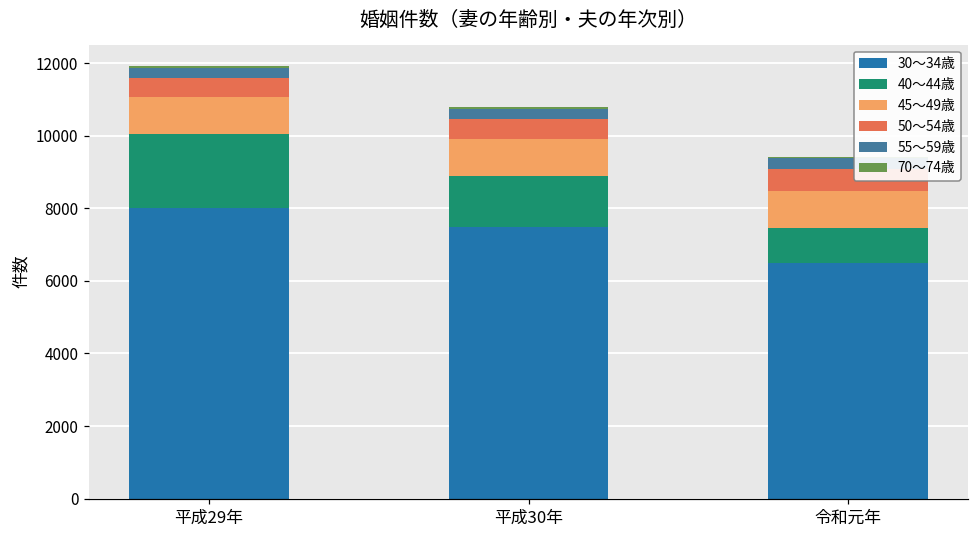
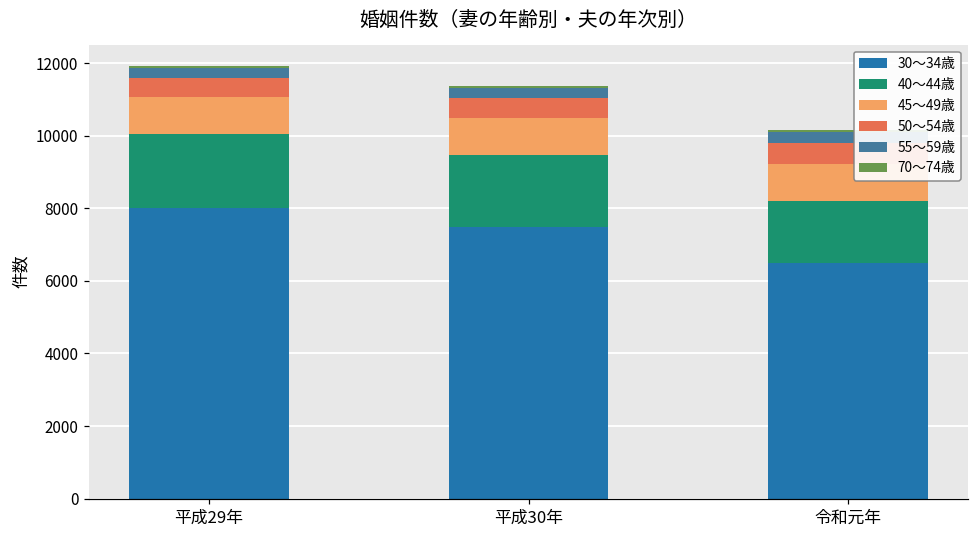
40～44歳, 平成30年: 1400 -> 2000
40～44歳, 令和元年: 1000 -> 1700
